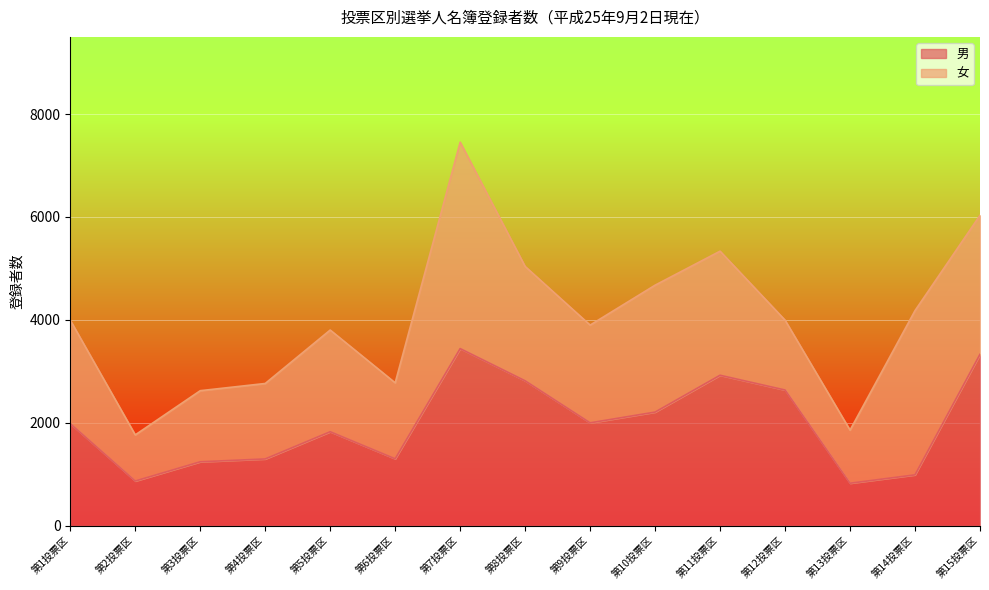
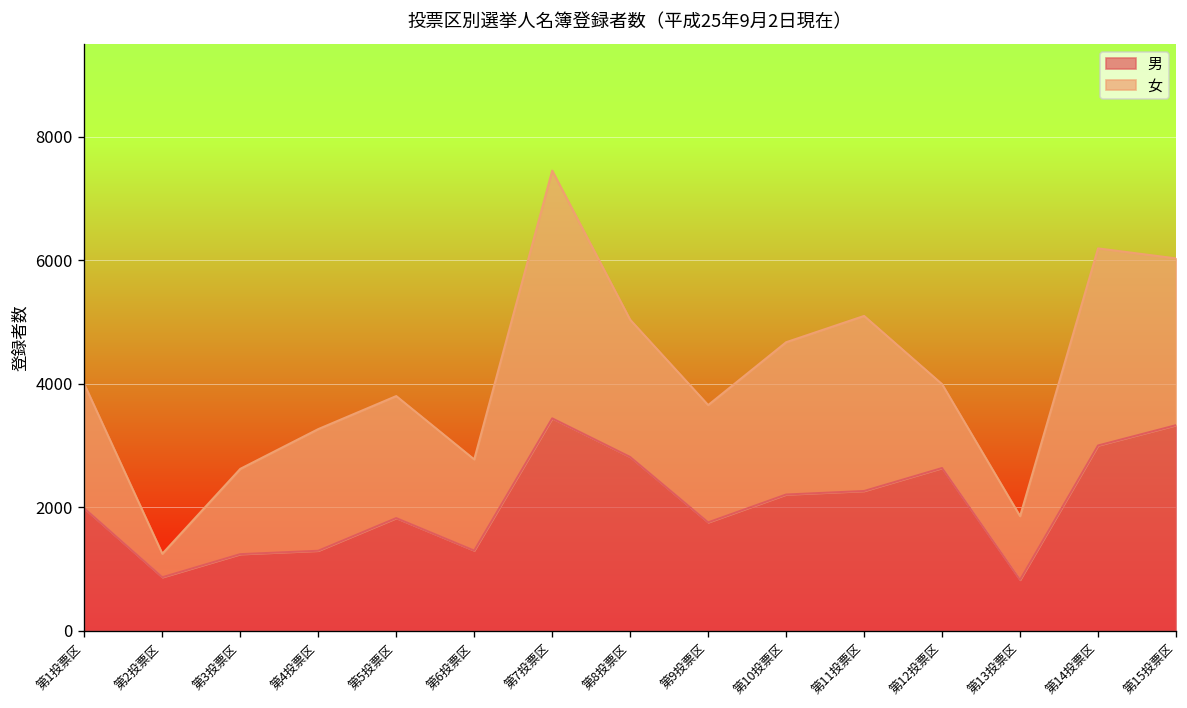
女, 第2投票区: 900 -> 400
女, 第4投票区: 1500 -> 2000
男, 第9投票区: 2000 -> 1800
男, 第11投票区: 2900 -> 2300
女, 第11投票区: 2400 -> 2800
男, 第14投票区: 1000 -> 3000
